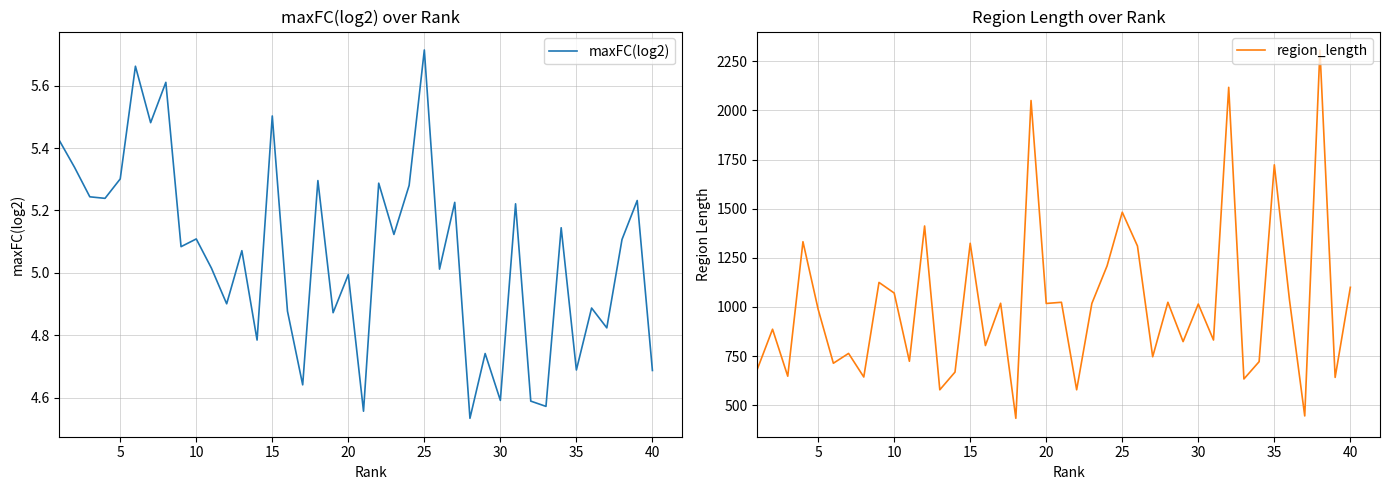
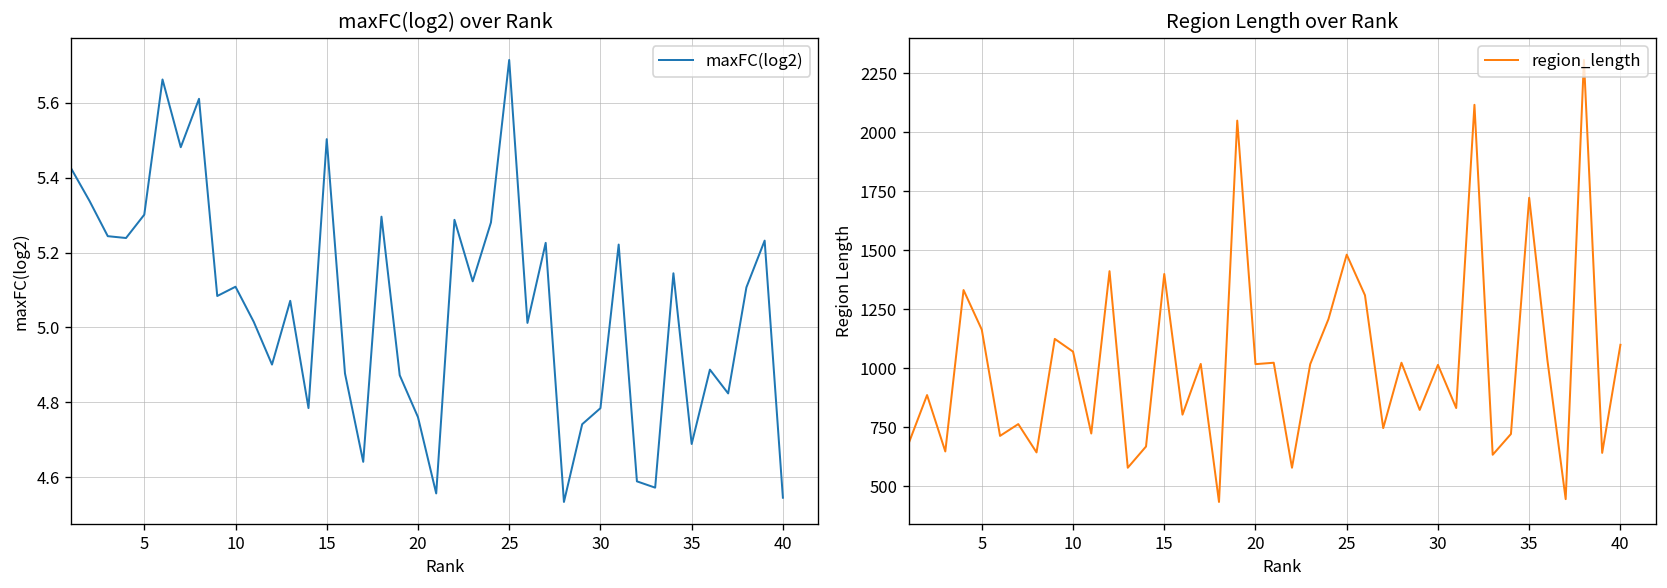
maxFC(log2) over Rank, 20: 4.99 -> 4.76
maxFC(log2) over Rank, 30: 4.59 -> 4.78
maxFC(log2) over Rank, 40: 4.69 -> 4.55
Region Length over Rank, 5: 990 -> 1160
Region Length over Rank, 15: 1320 -> 1400
